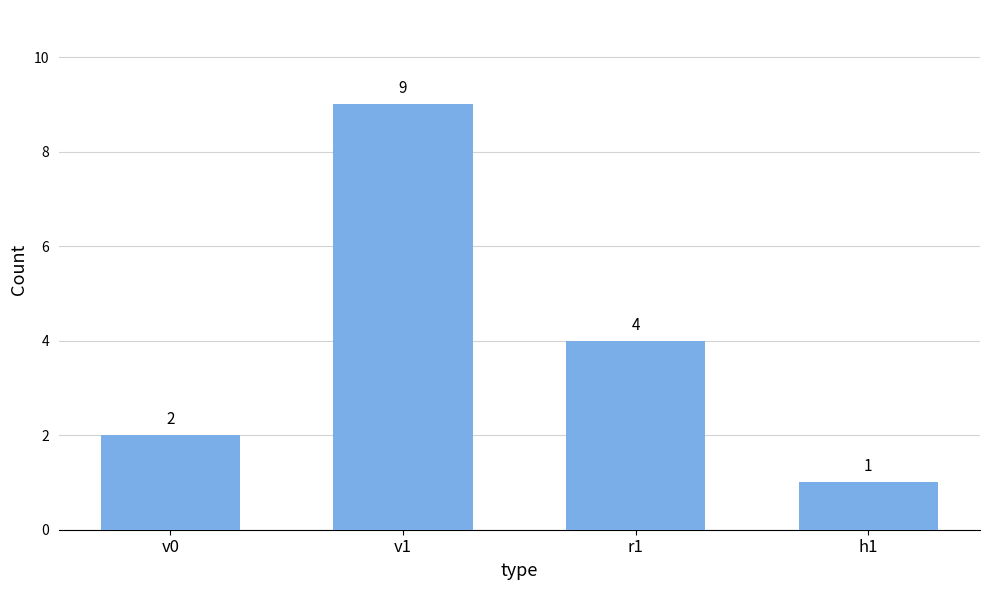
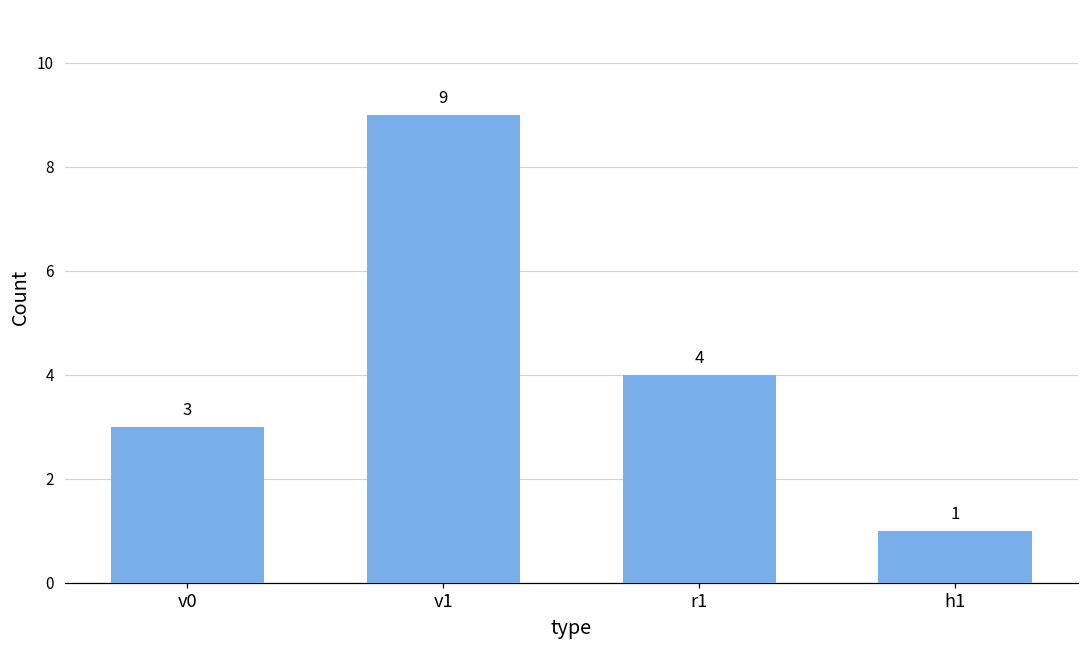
v0: 2 -> 3
